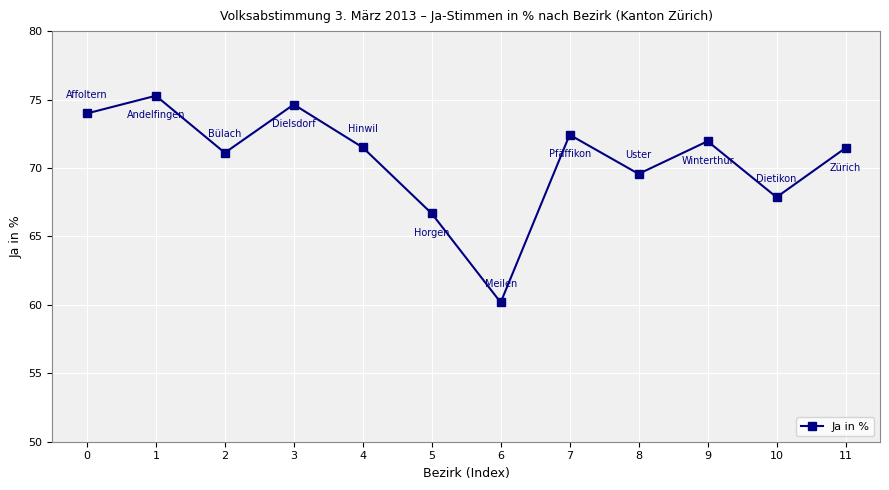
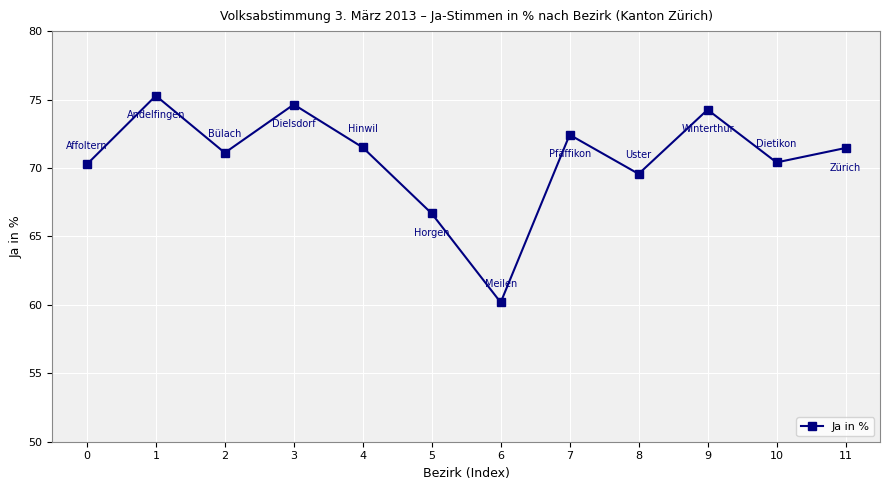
0: 74.0 -> 70.3
9: 72.0 -> 74.3
10: 67.9 -> 70.4
